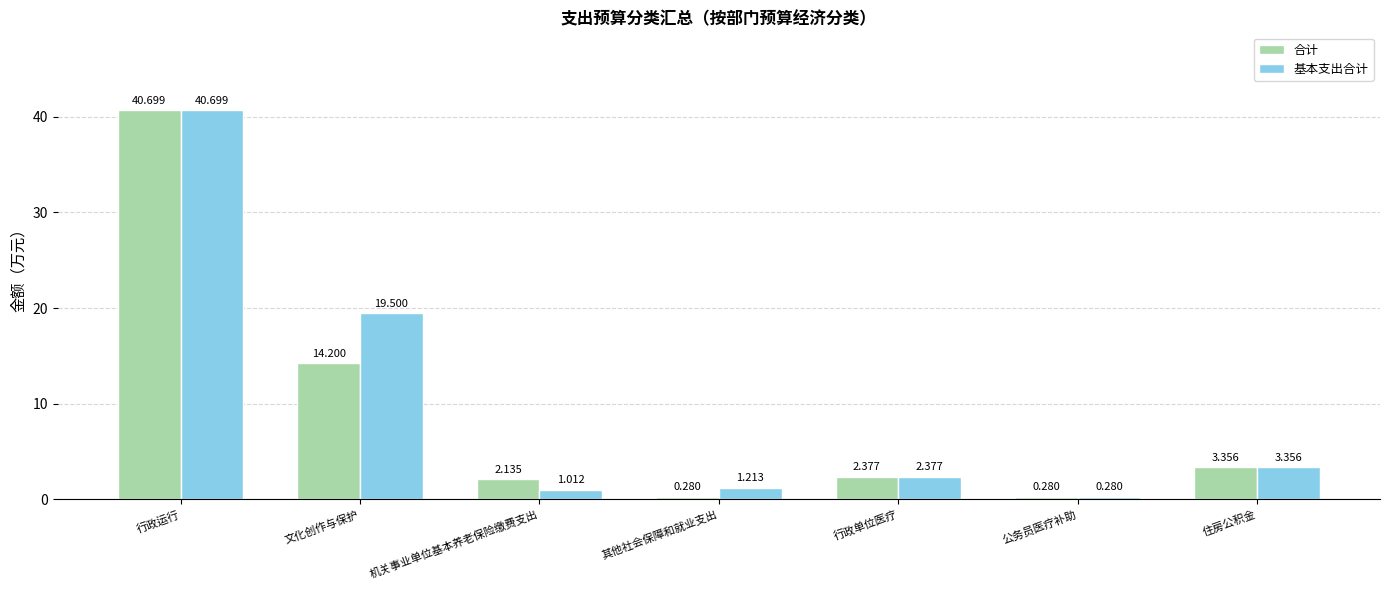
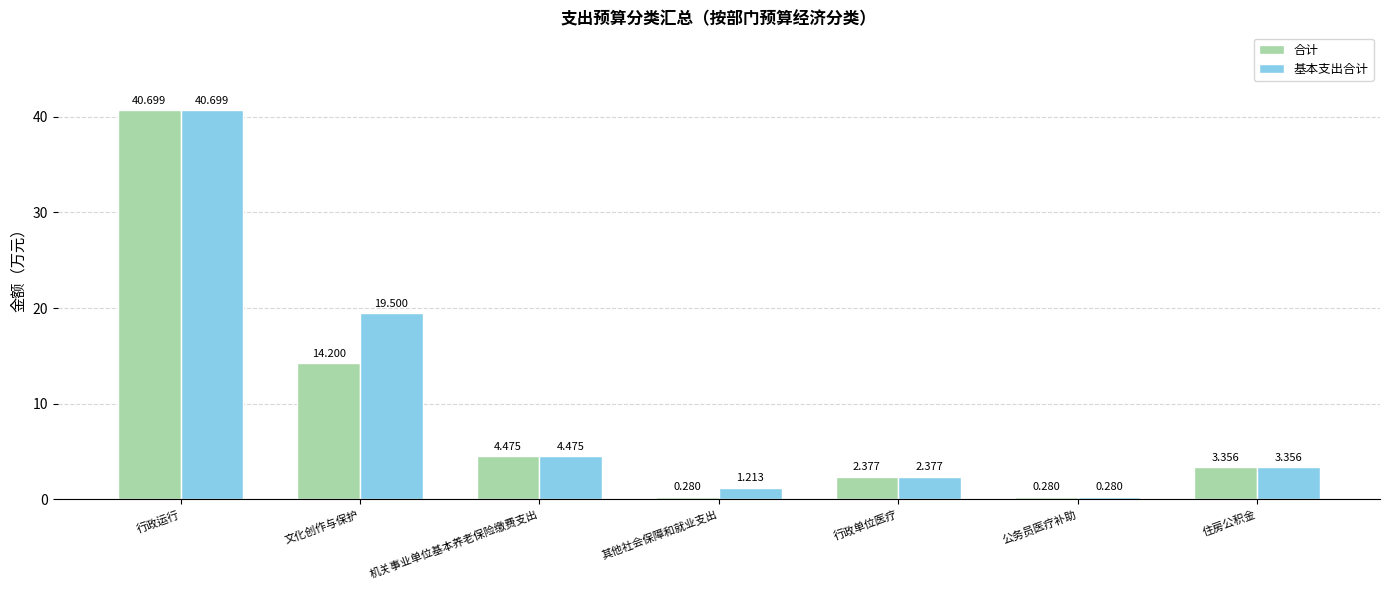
合计, 机关事业单位基本养老保险缴费支出: 2.135 -> 4.475
基本支出合计, 机关事业单位基本养老保险缴费支出: 1.012 -> 4.475
